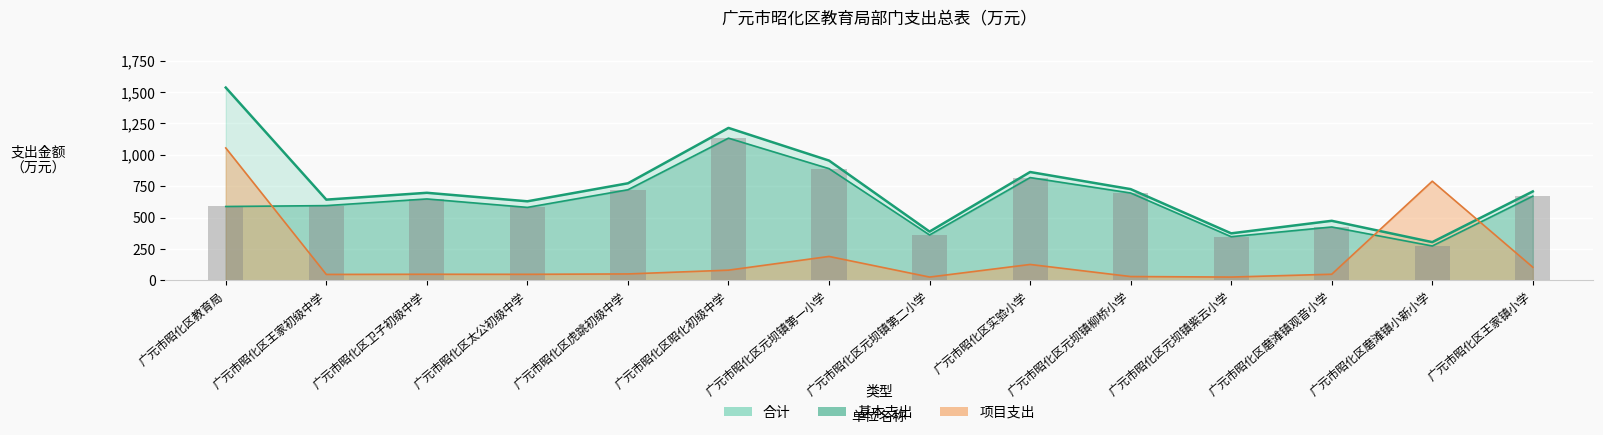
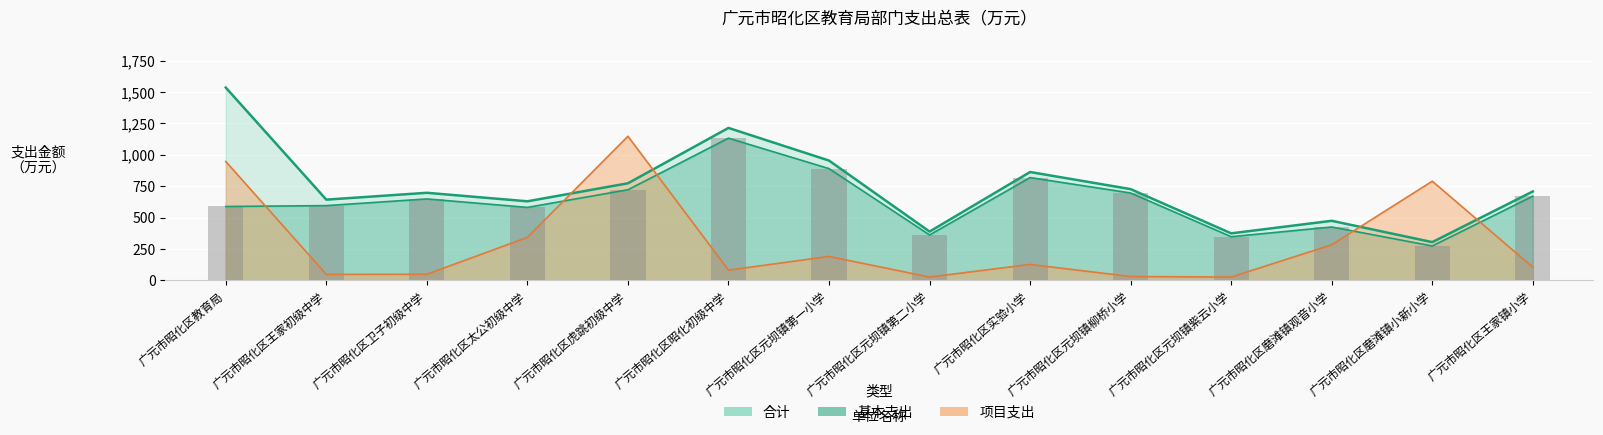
项目支出, 广元市昭化区教育局: 1,060 -> 950
项目支出, 广元市昭化区太公初级中学: 50 -> 340
项目支出, 广元市昭化区虎跳初级中学: 50 -> 1,150
项目支出, 广元市昭化区磨滩镇观音小学: 50 -> 280
